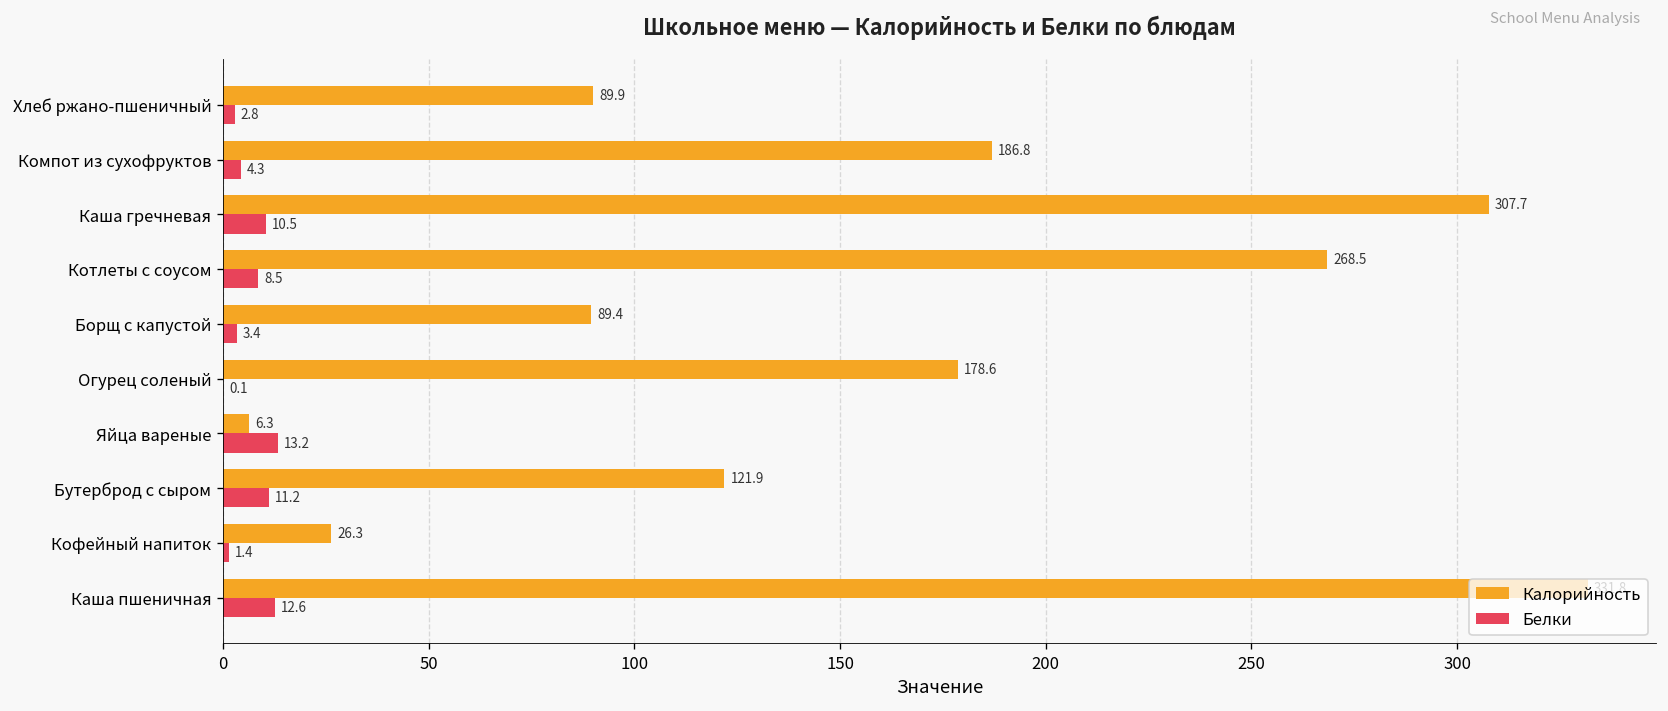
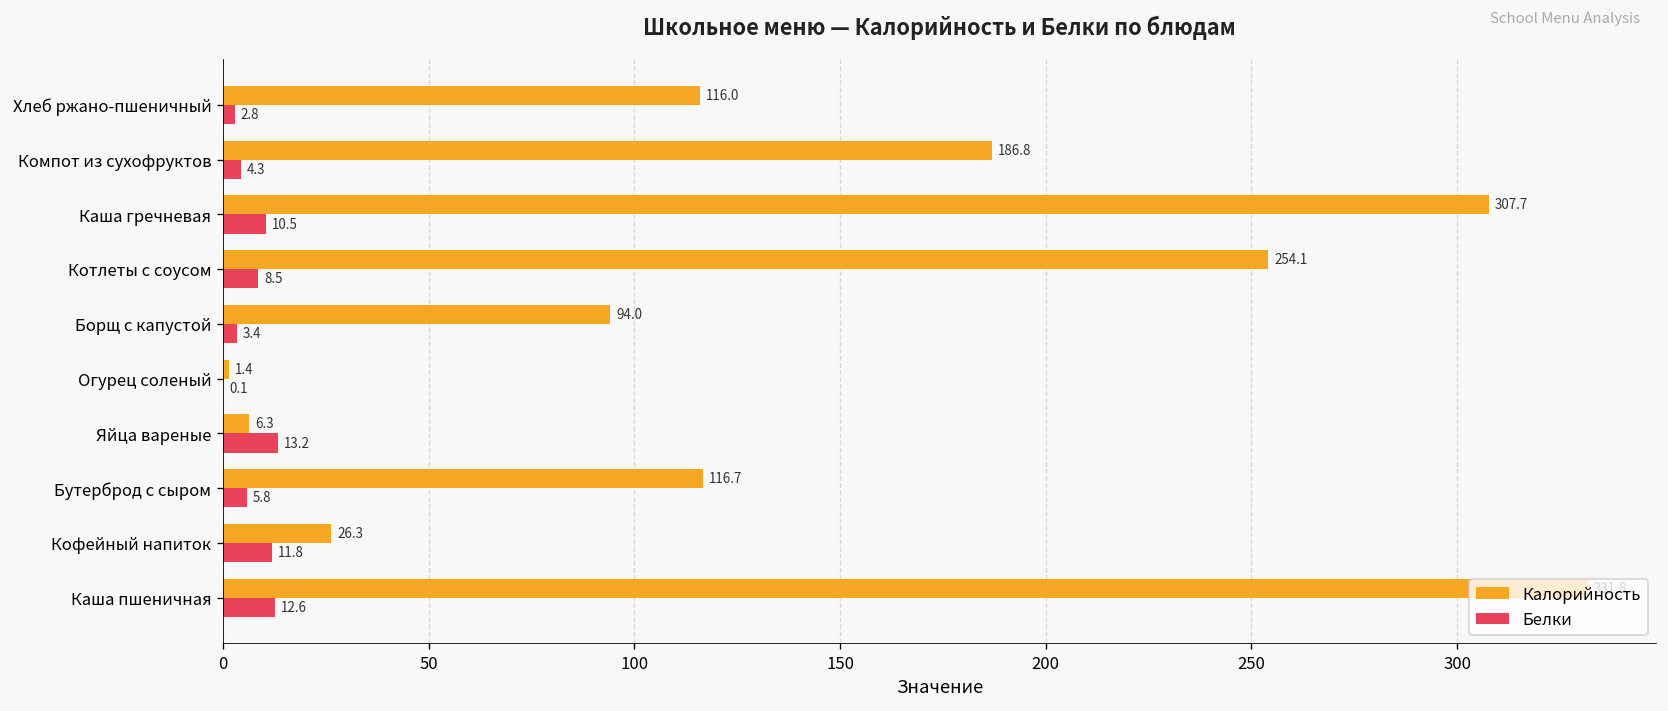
Калорийность, Хлеб ржано-пшеничный: 89.9 -> 116.0
Калорийность, Котлеты с соусом: 268.5 -> 254.1
Калорийность, Борщ с капустой: 89.4 -> 94.0
Калорийность, Огурец соленый: 178.6 -> 1.4
Калорийность, Бутерброд с сыром: 121.9 -> 116.7
Белки, Бутерброд с сыром: 11.2 -> 5.8
Белки, Кофейный напиток: 1.4 -> 11.8
